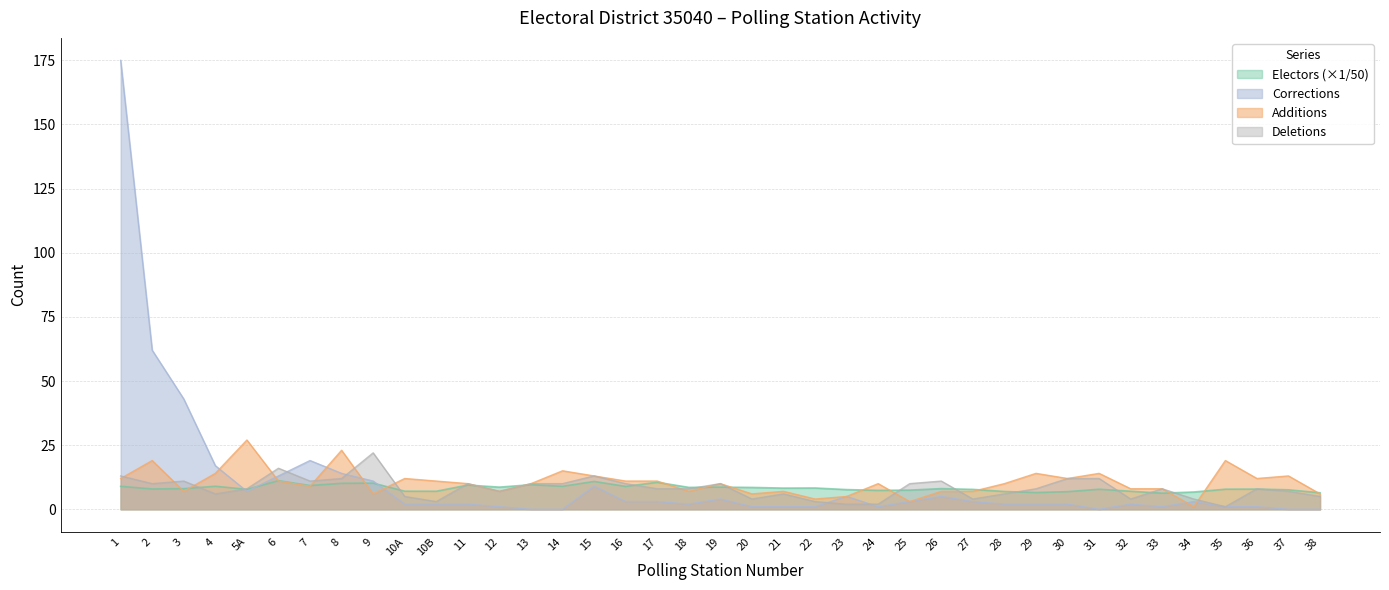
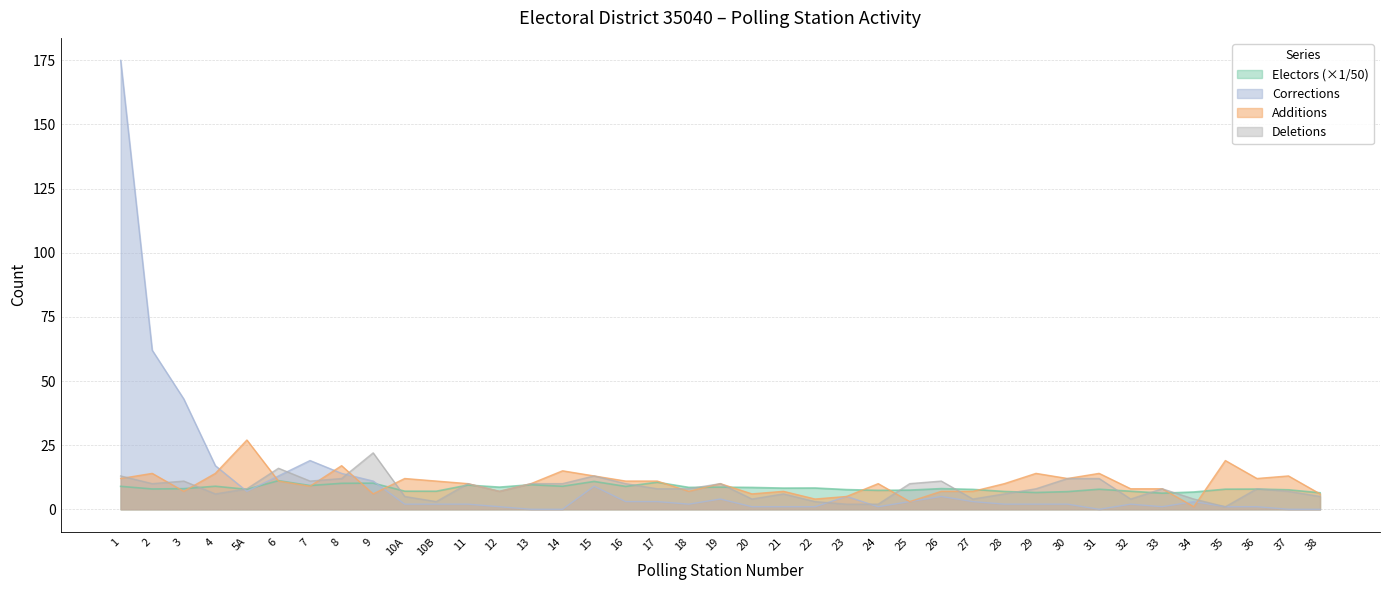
Additions, 2: 19 -> 14
Additions, 8: 23 -> 17
